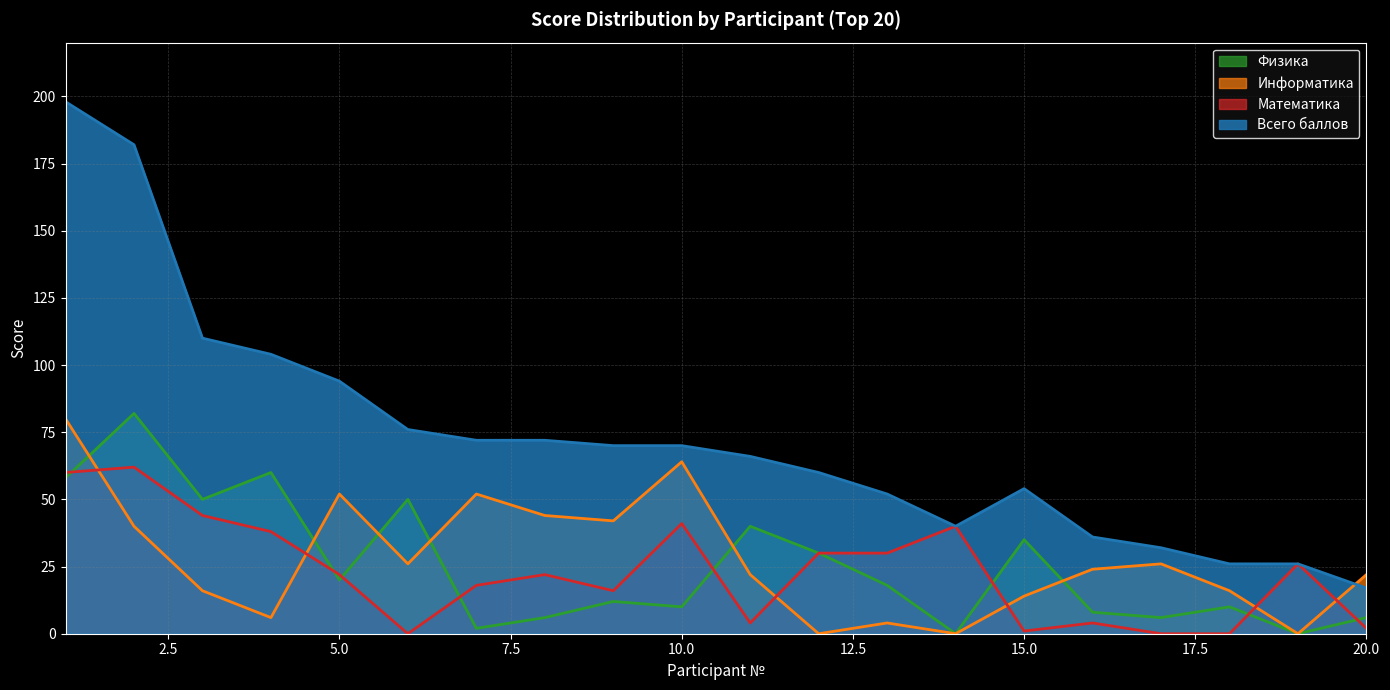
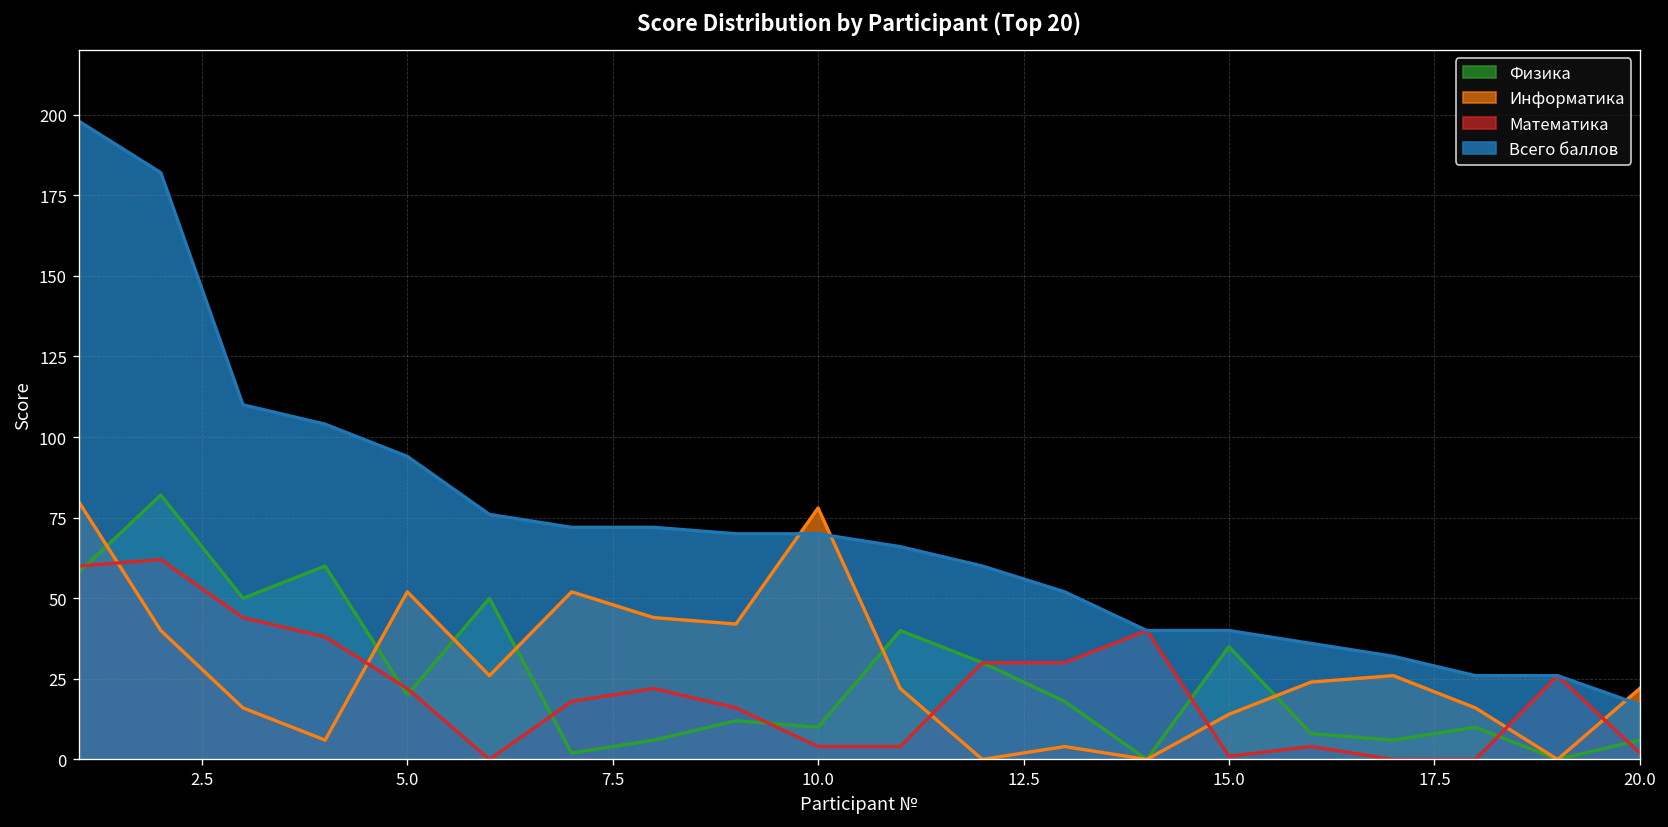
Информатика, 10.0: 64 -> 78
Математика, 10.0: 41 -> 4
Всего баллов, 15.0: 54 -> 40
